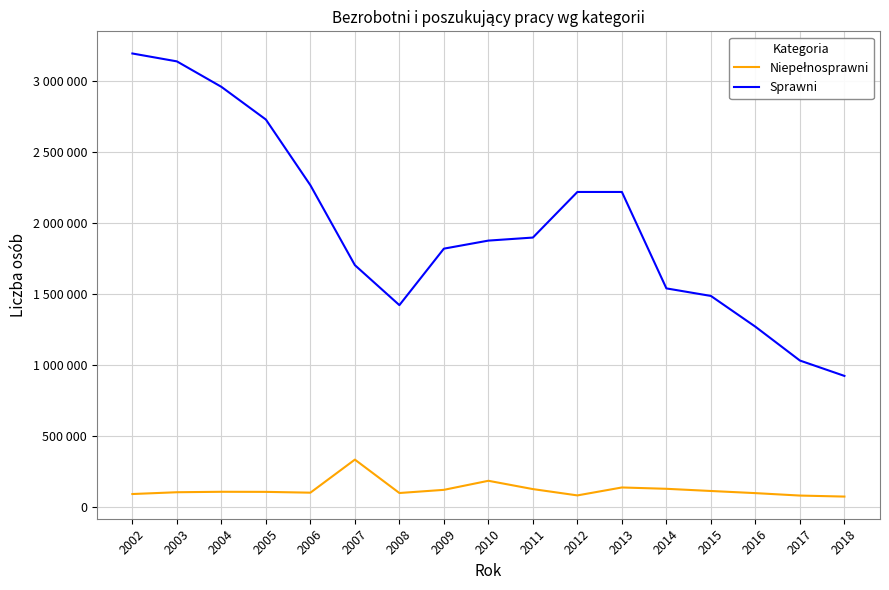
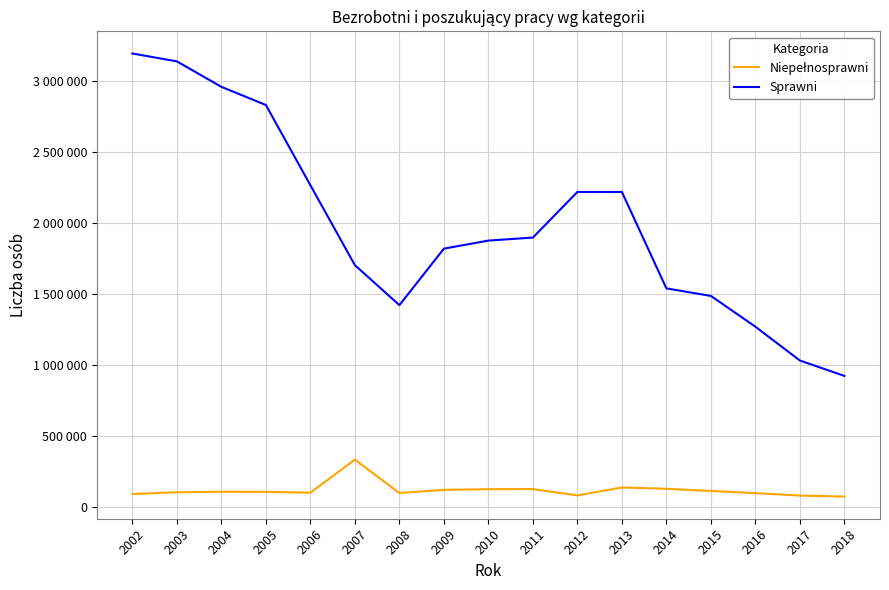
Sprawni, 2005: 2730000 -> 2830000
Niepełnosprawni, 2010: 180000 -> 120000
